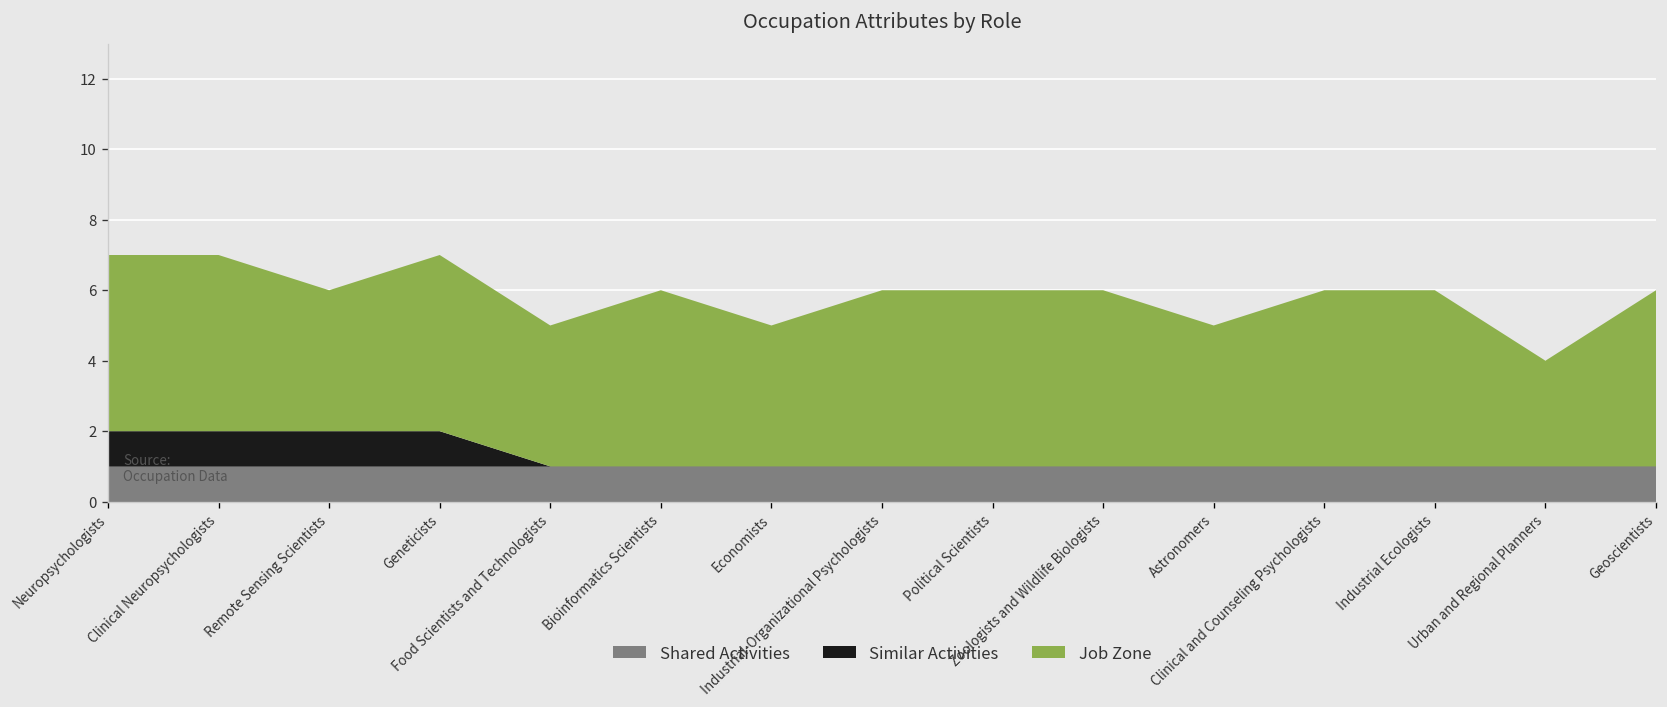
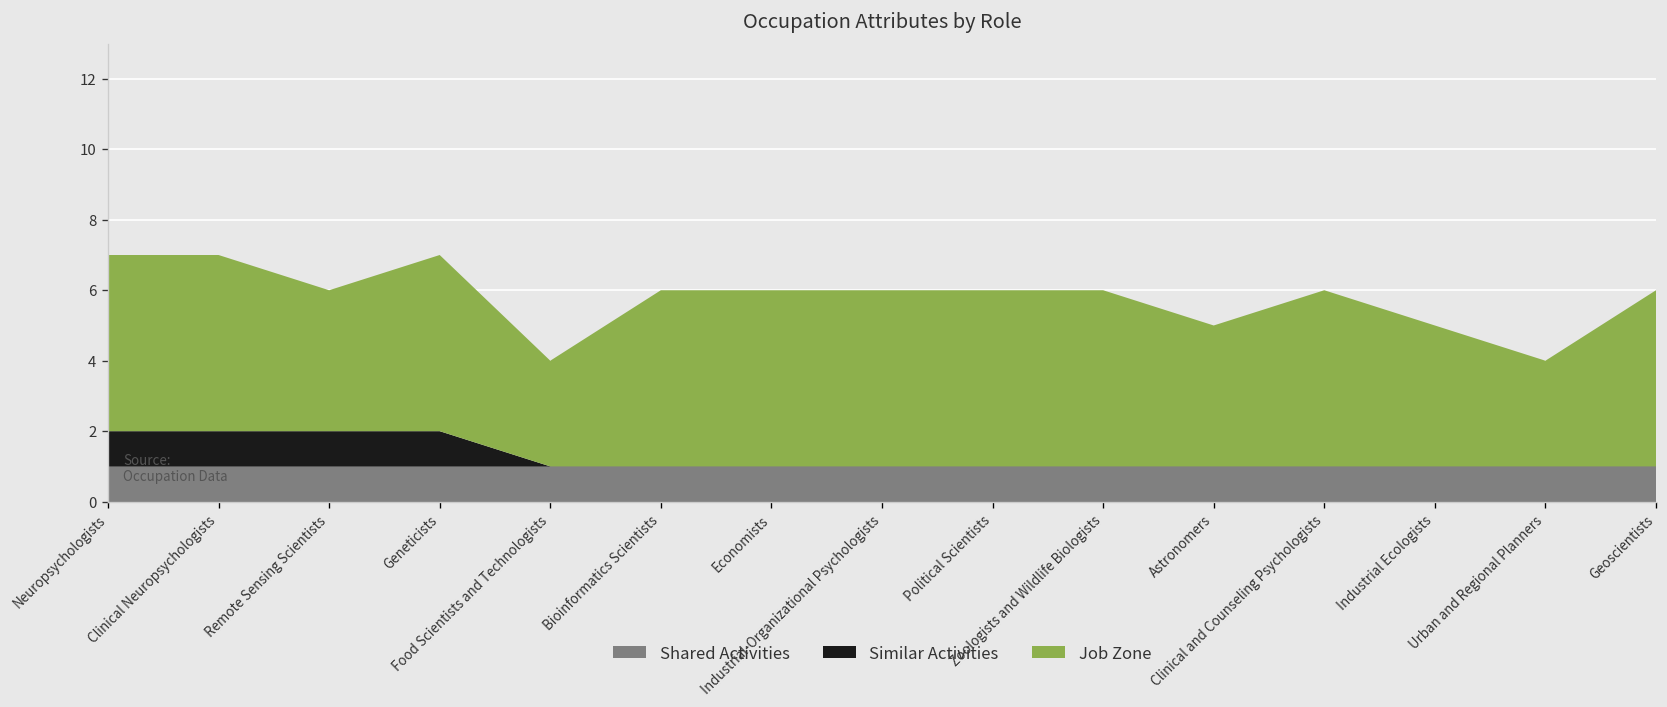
Job Zone, Food Scientists and Technologists: 4 -> 3
Job Zone, Economists: 4 -> 5
Job Zone, Industrial Ecologists: 5 -> 4
